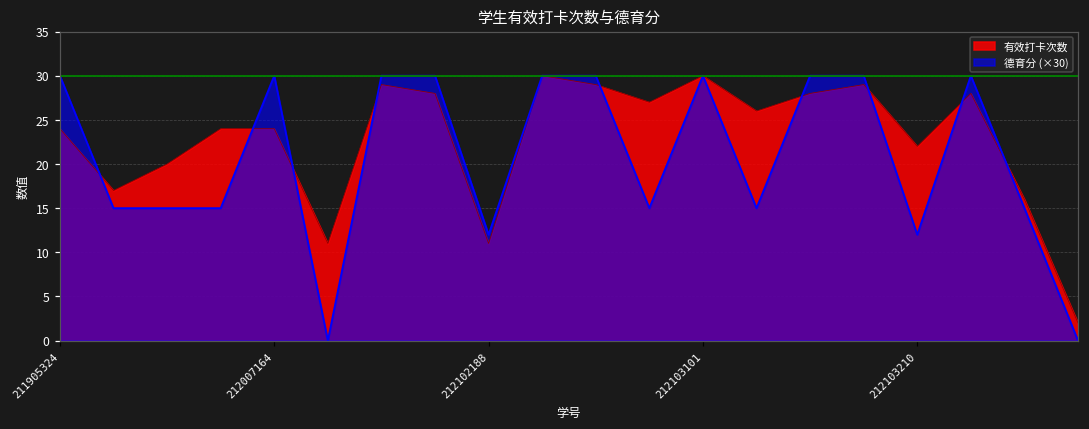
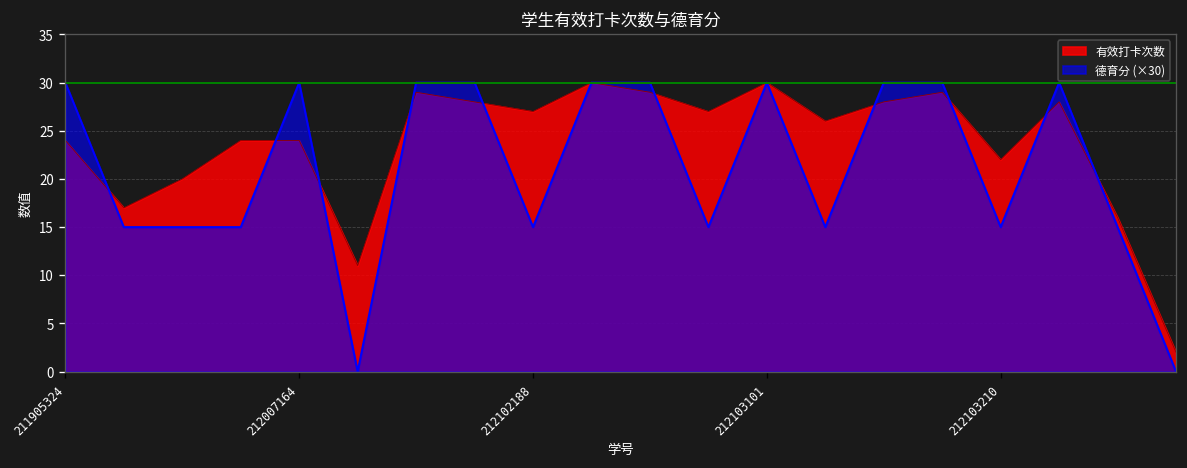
有效打卡次数, 212102188: 11 -> 27
德育分 (×30), 212102188: 12 -> 15
德育分 (×30), 212103210: 12 -> 15
